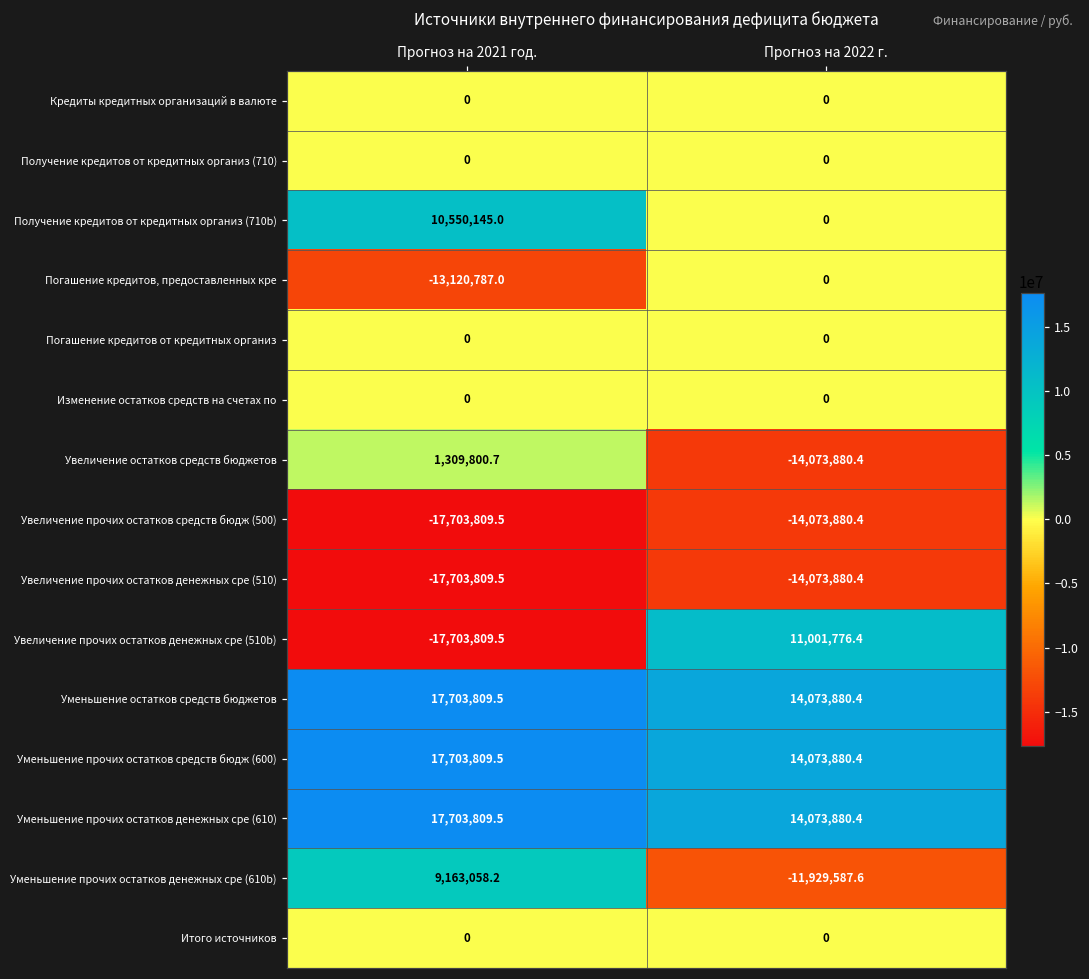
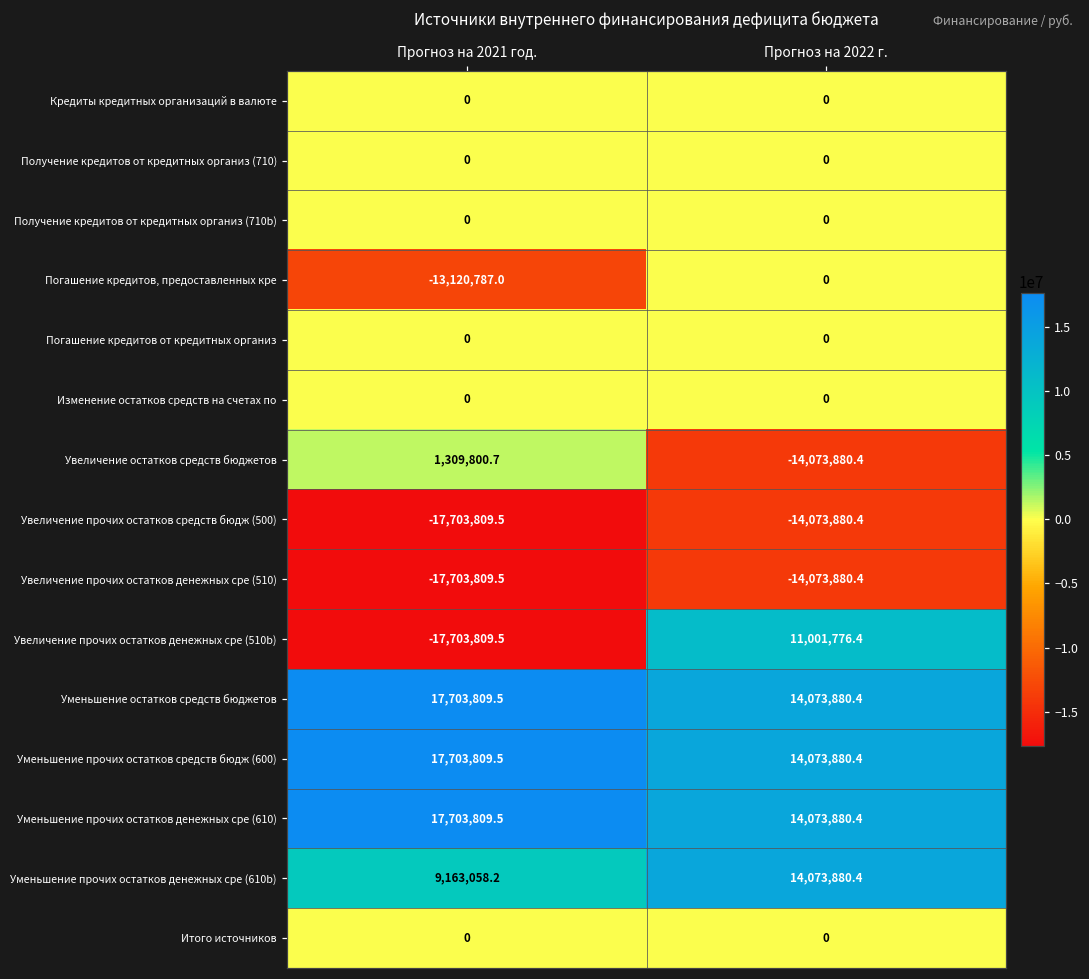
Получение кредитов от кредитных организ (710b), Прогноз на 2021 год.: 10,550,145.0 -> 0
Уменьшение прочих остатков денежных сре (610b), Прогноз на 2022 г.: -11,929,587.6 -> 14,073,880.4
